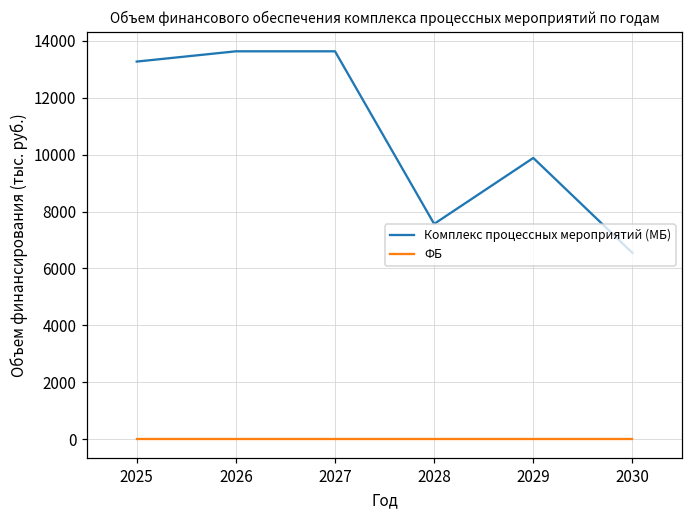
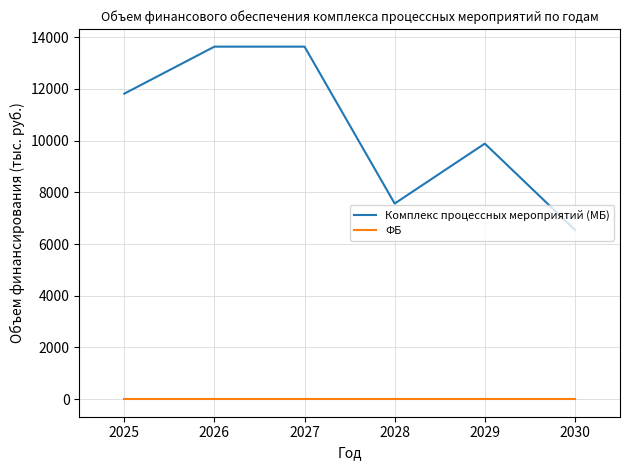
Комплекс процессных мероприятий (МБ), 2025: 13300 -> 11800
